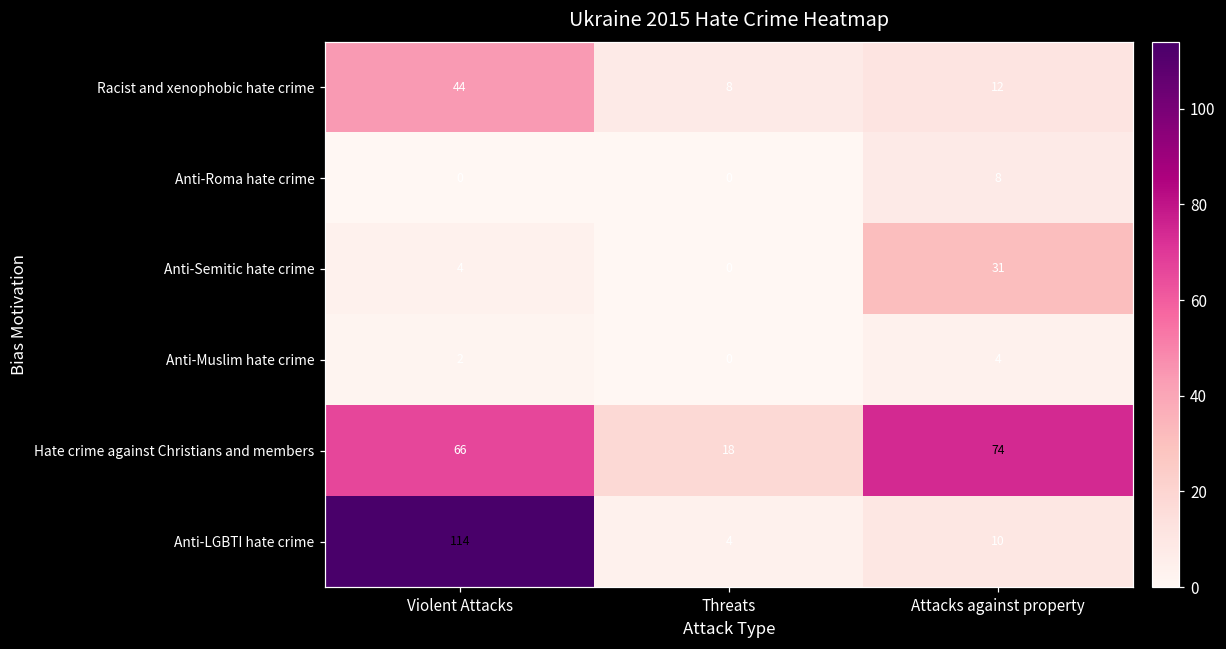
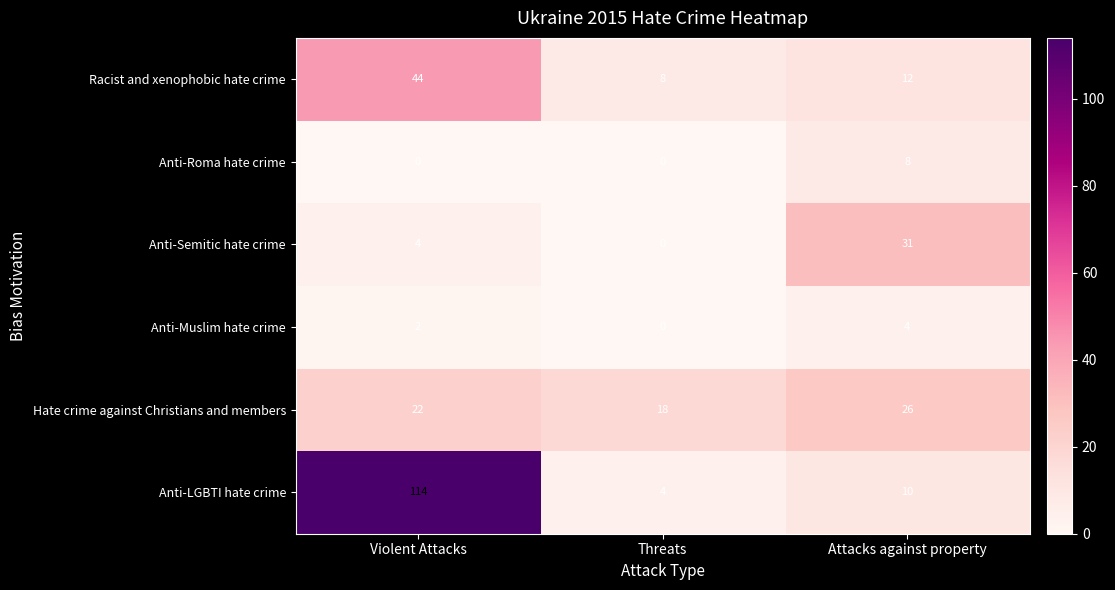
Hate crime against Christians and members, Violent Attacks: 66 -> 22
Hate crime against Christians and members, Attacks against property: 74 -> 26
